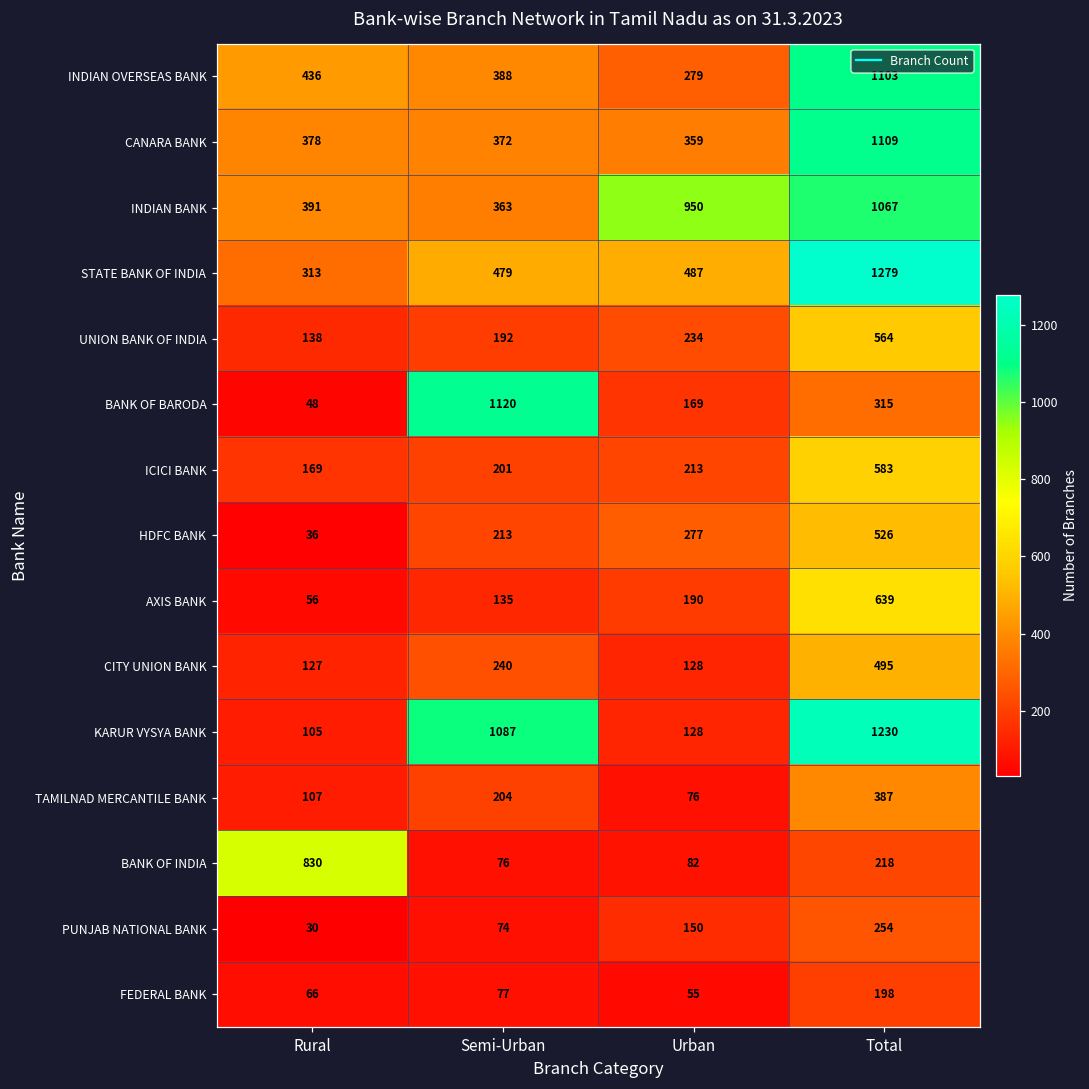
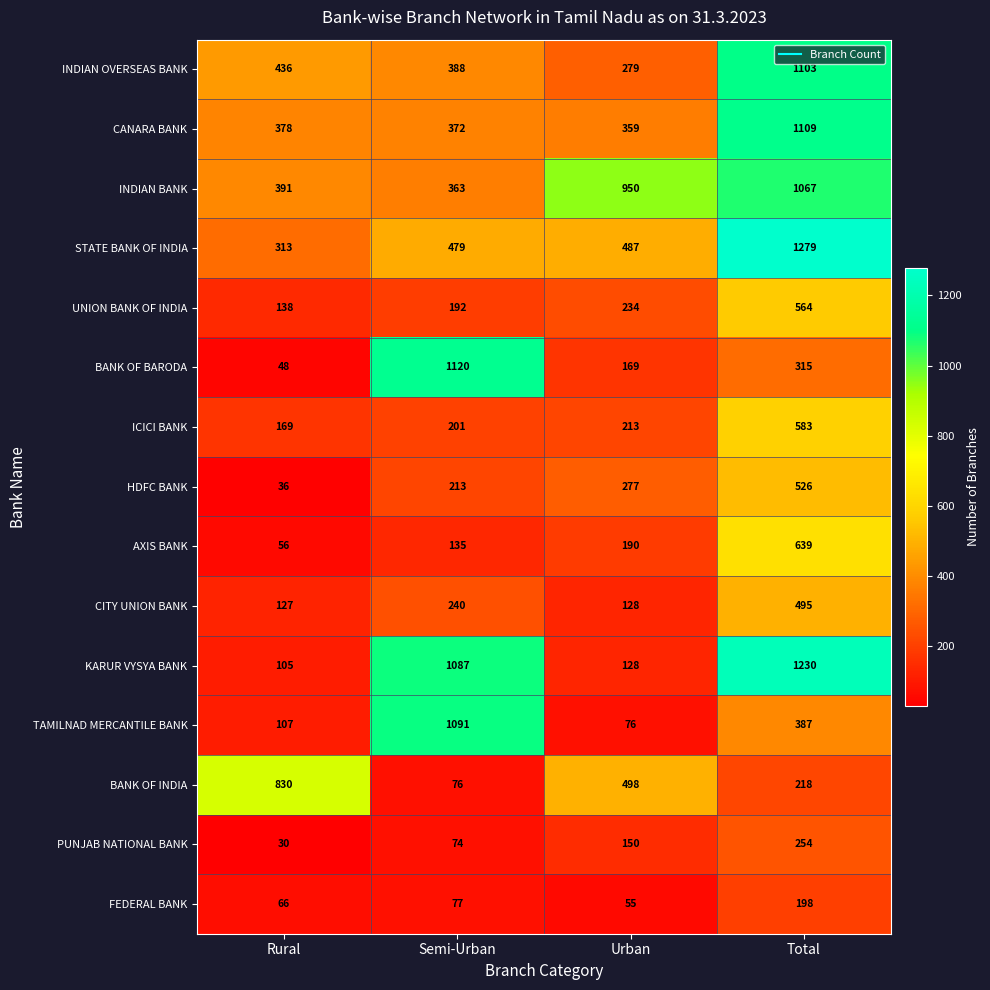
TAMILNAD MERCANTILE BANK, Semi-Urban: 204 -> 1091
BANK OF INDIA, Urban: 82 -> 498
